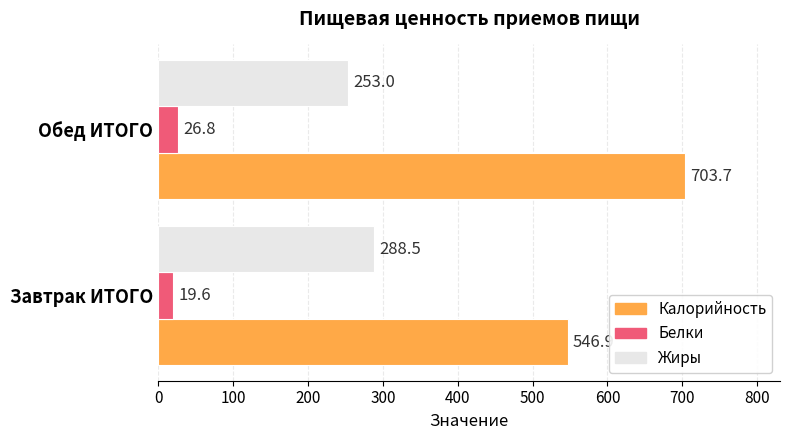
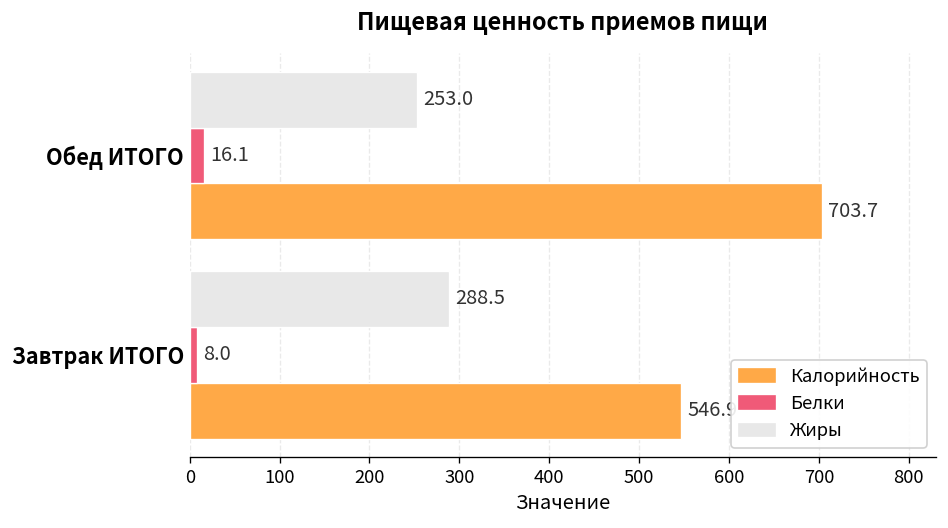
Белки, Обед ИТОГО: 26.8 -> 16.1
Белки, Завтрак ИТОГО: 19.6 -> 8.0
